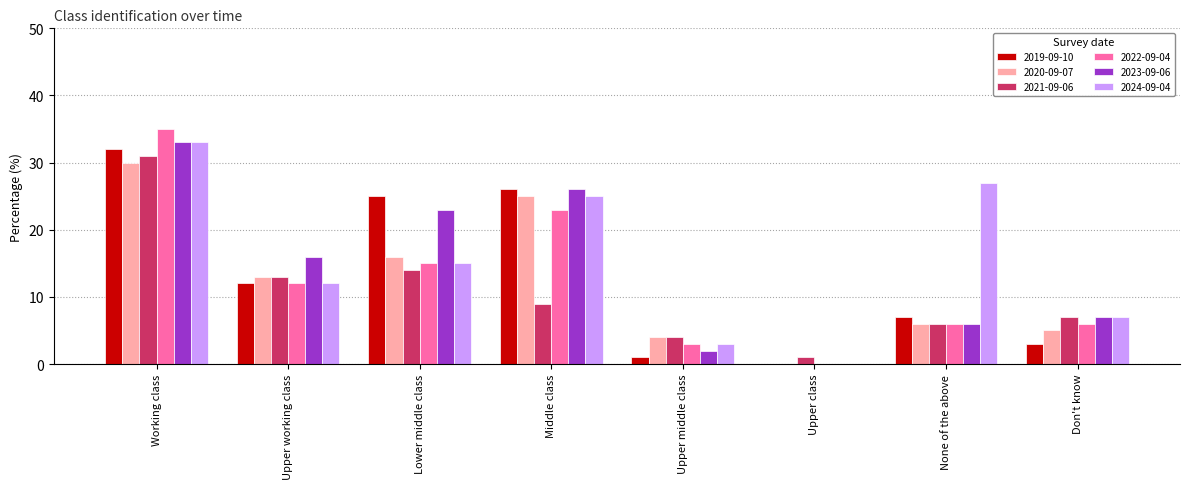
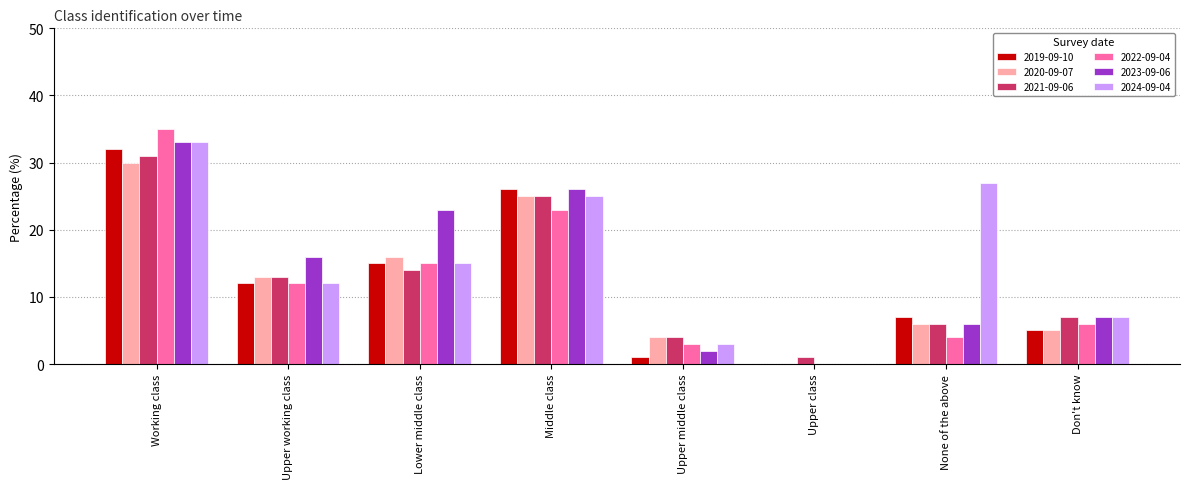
2019-09-10, Lower middle class: 25 -> 15
2021-09-06, Middle class: 9 -> 25
2022-09-04, None of the above: 6 -> 4
2019-09-10, Don't know: 3 -> 5
